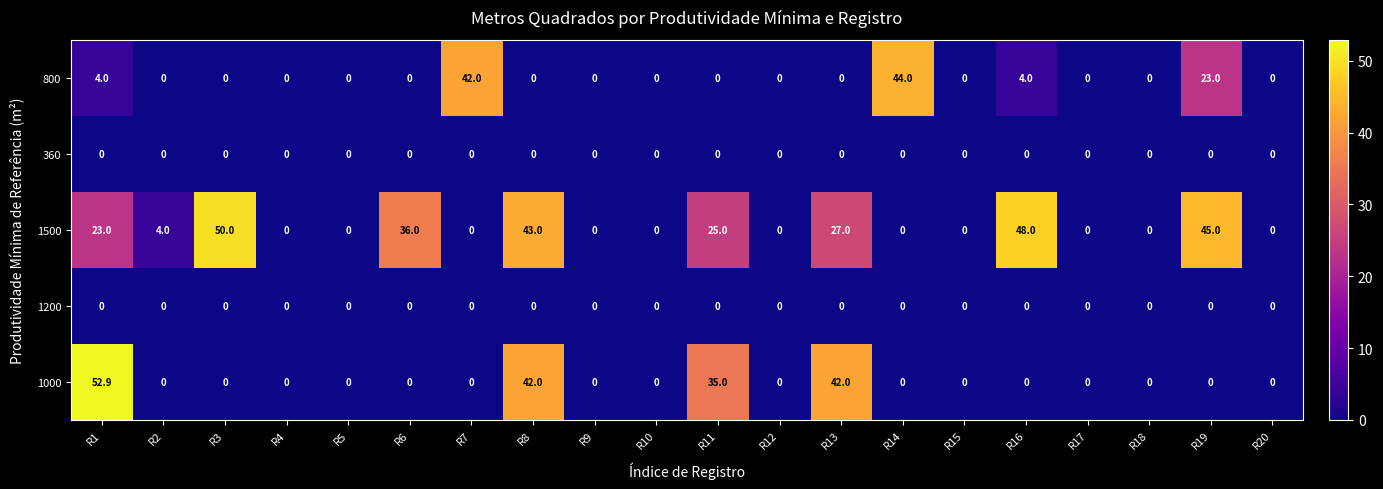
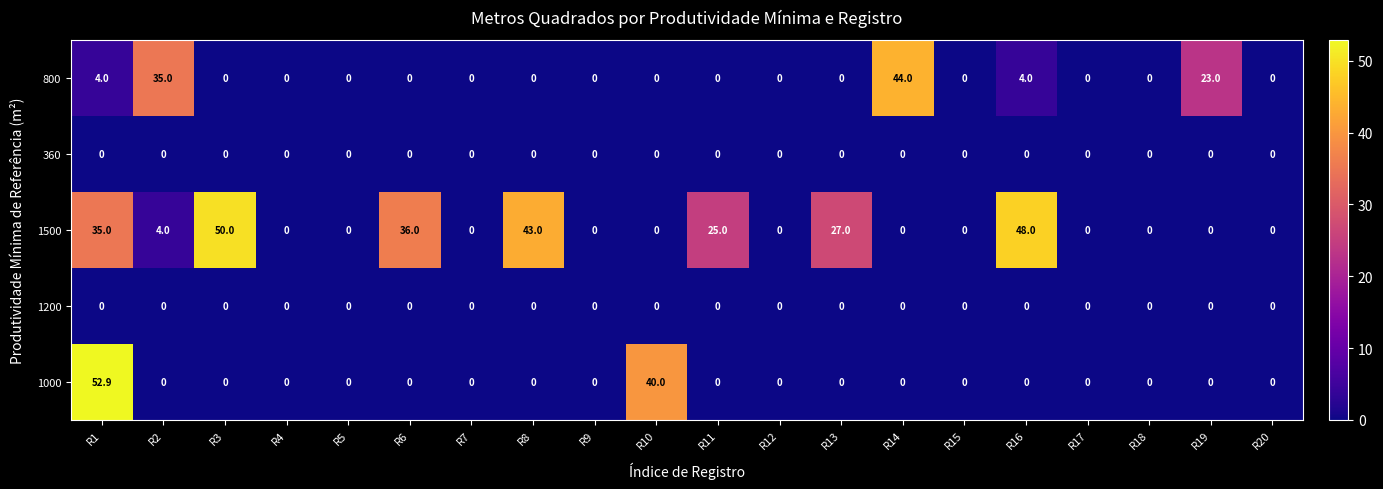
800, R2: 0 -> 35.0
800, R7: 42.0 -> 0
1500, R1: 23.0 -> 35.0
1500, R19: 45.0 -> 0
1000, R8: 42.0 -> 0
1000, R10: 0 -> 40.0
1000, R11: 35.0 -> 0
1000, R13: 42.0 -> 0
